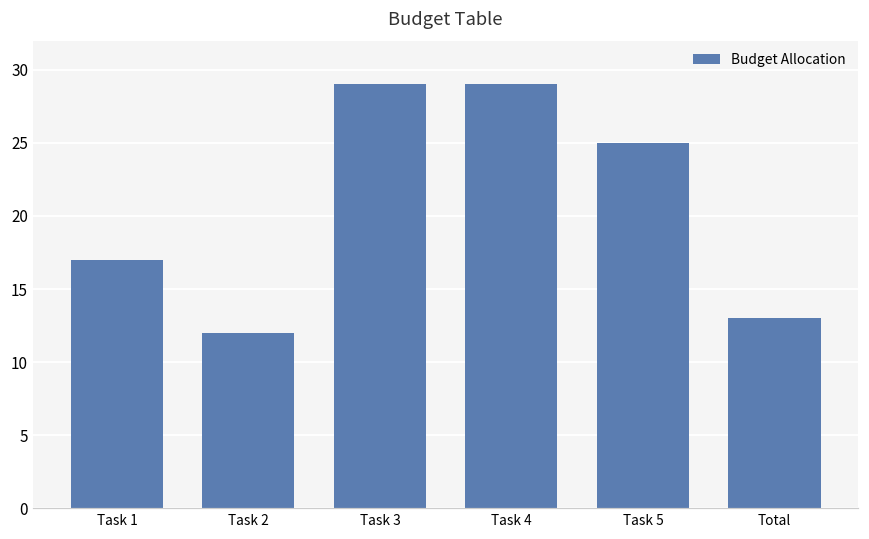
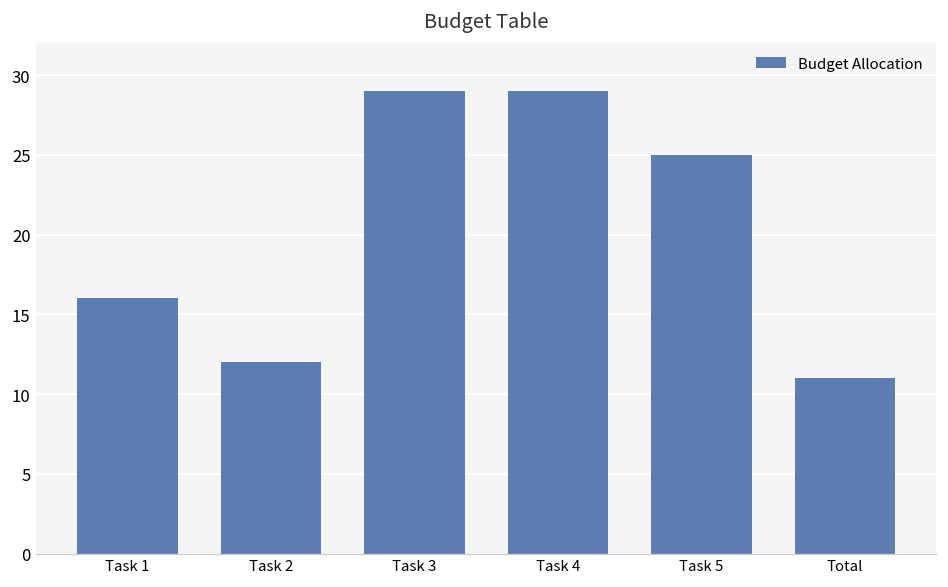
Task 1: 17 -> 16
Total: 13 -> 11
